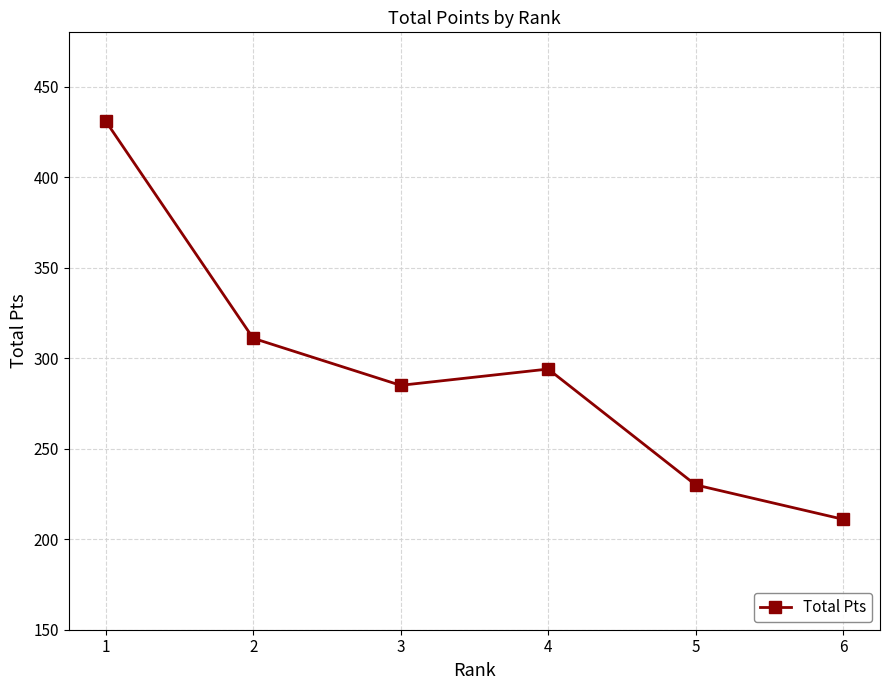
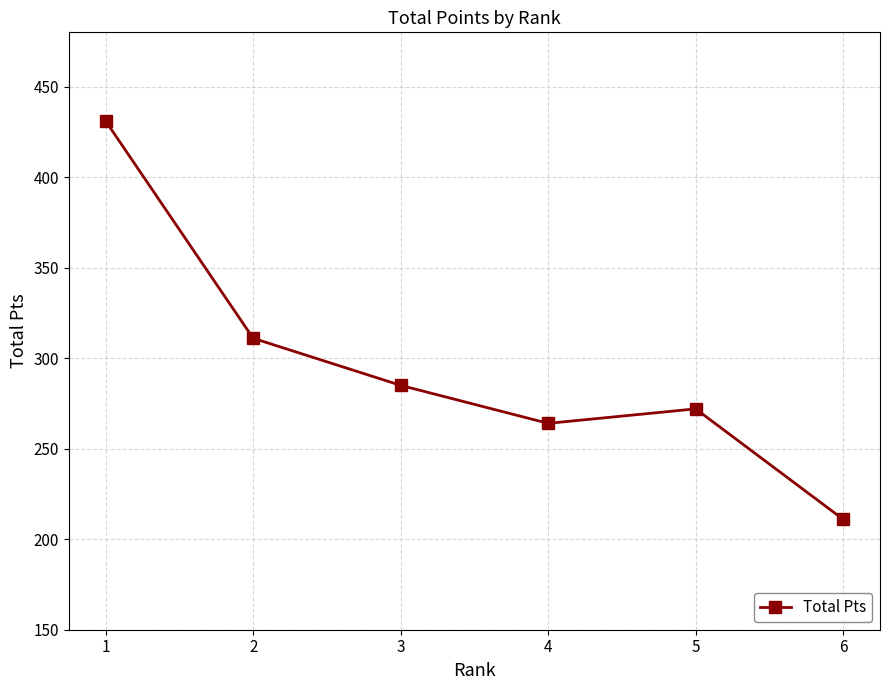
4: 294 -> 264
5: 230 -> 272
